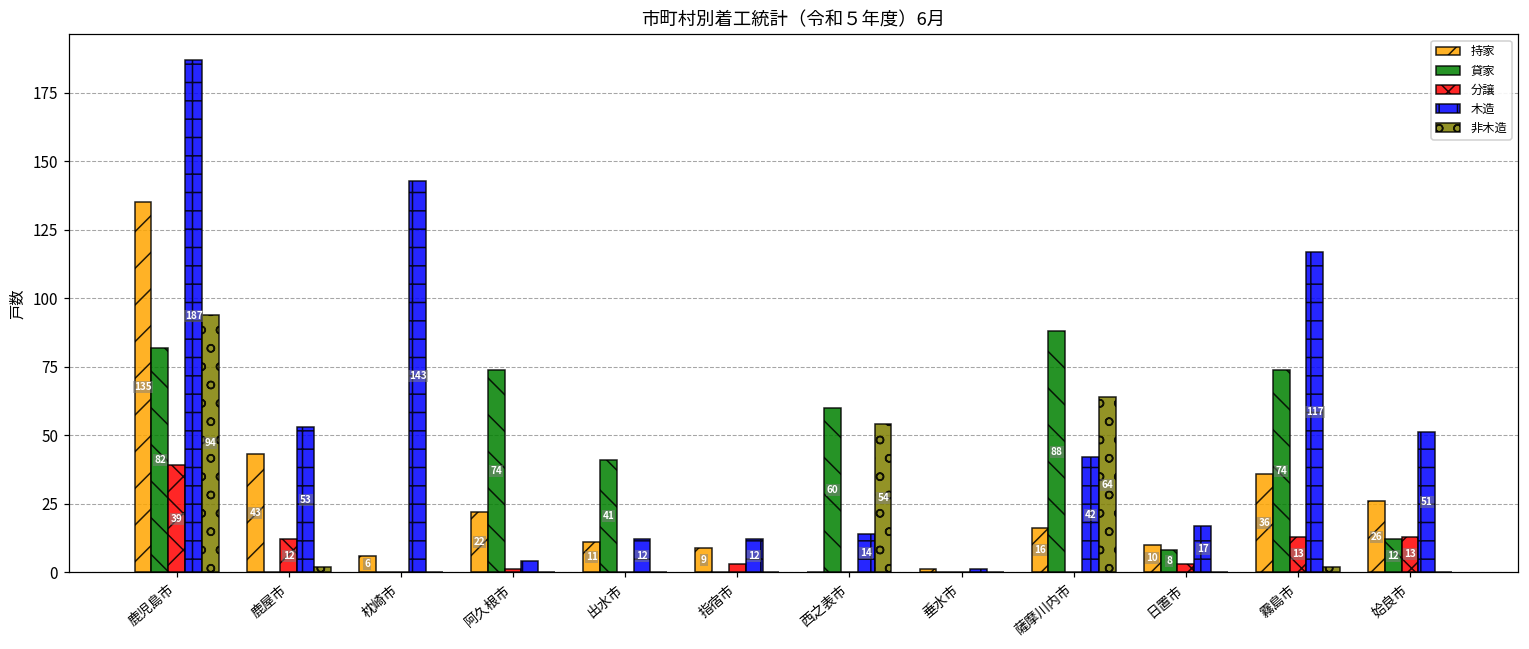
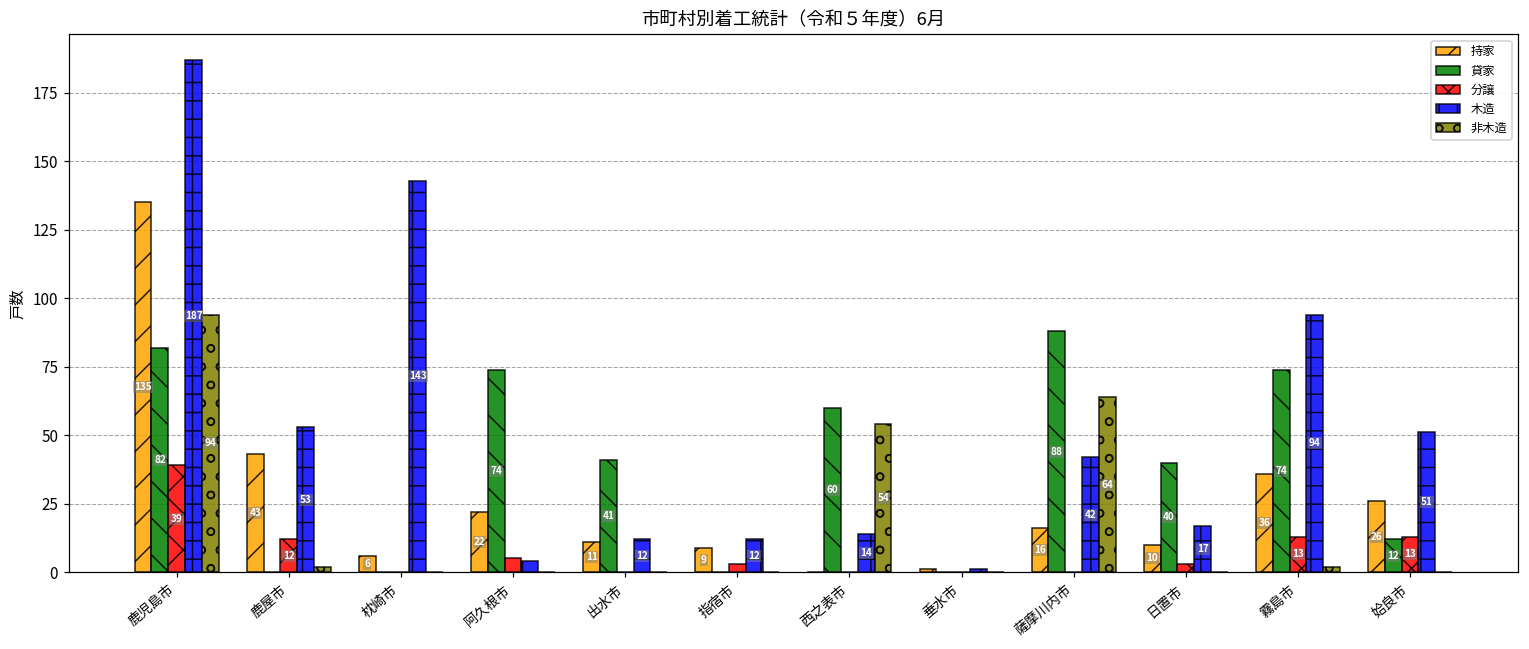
分譲, 阿久根市: 1 -> 5
貸家, 日置市: 8 -> 40
木造, 霧島市: 117 -> 94
